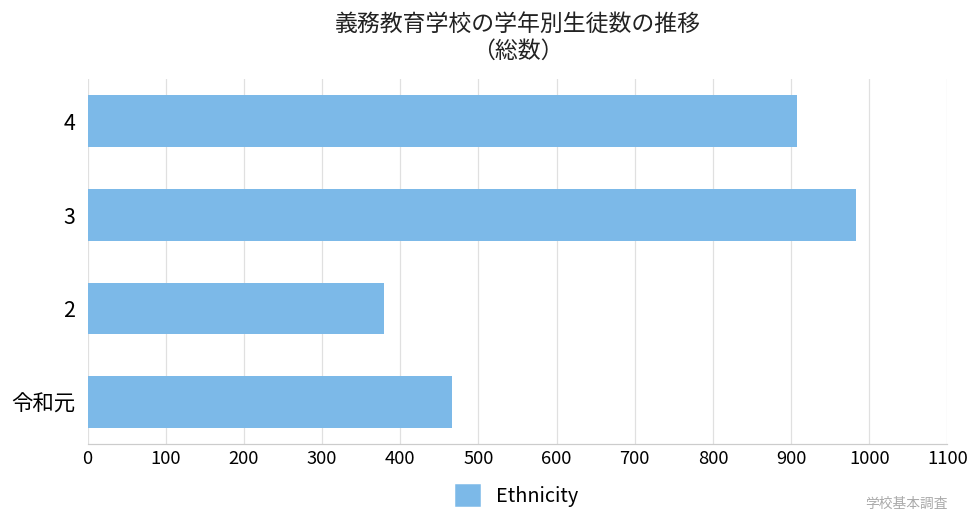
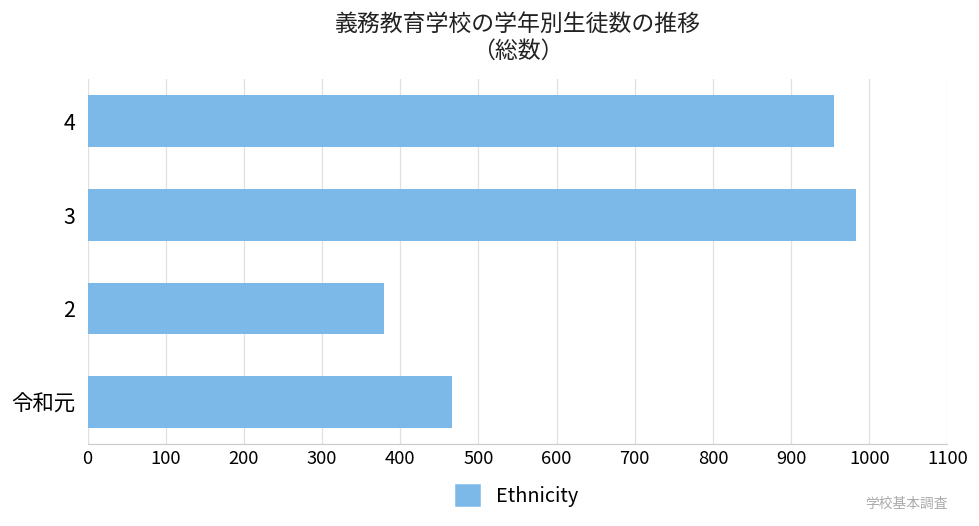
4: 910 -> 960
